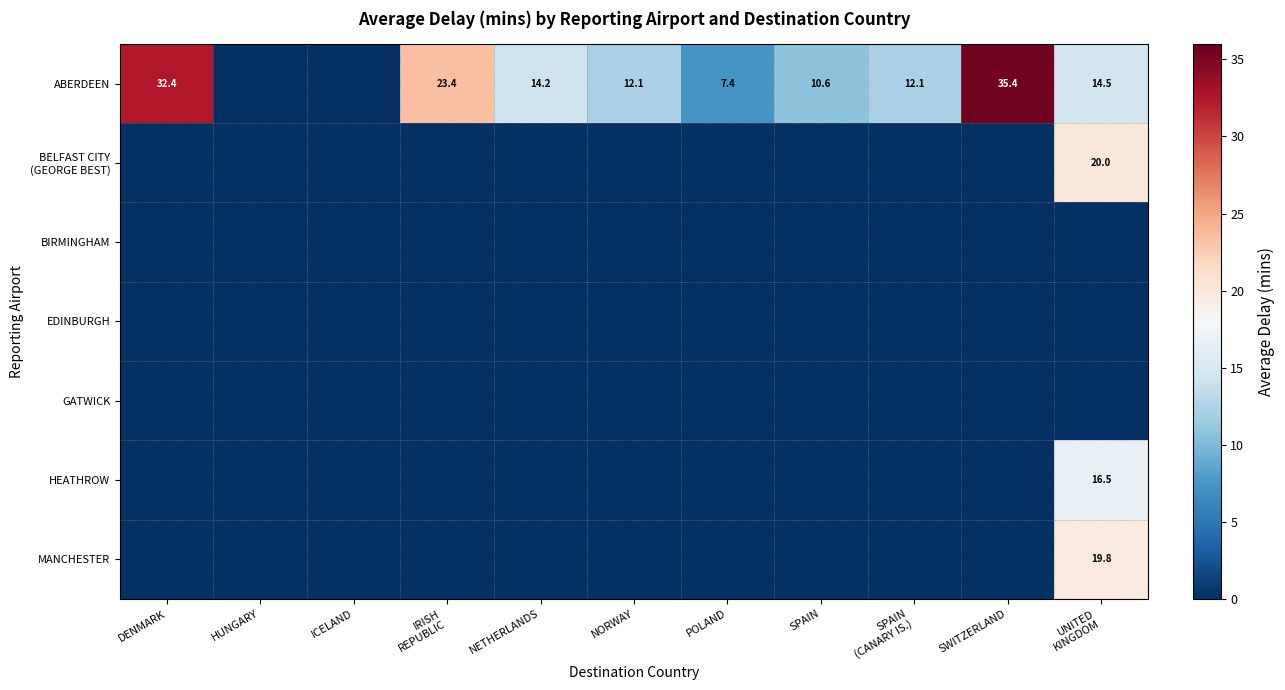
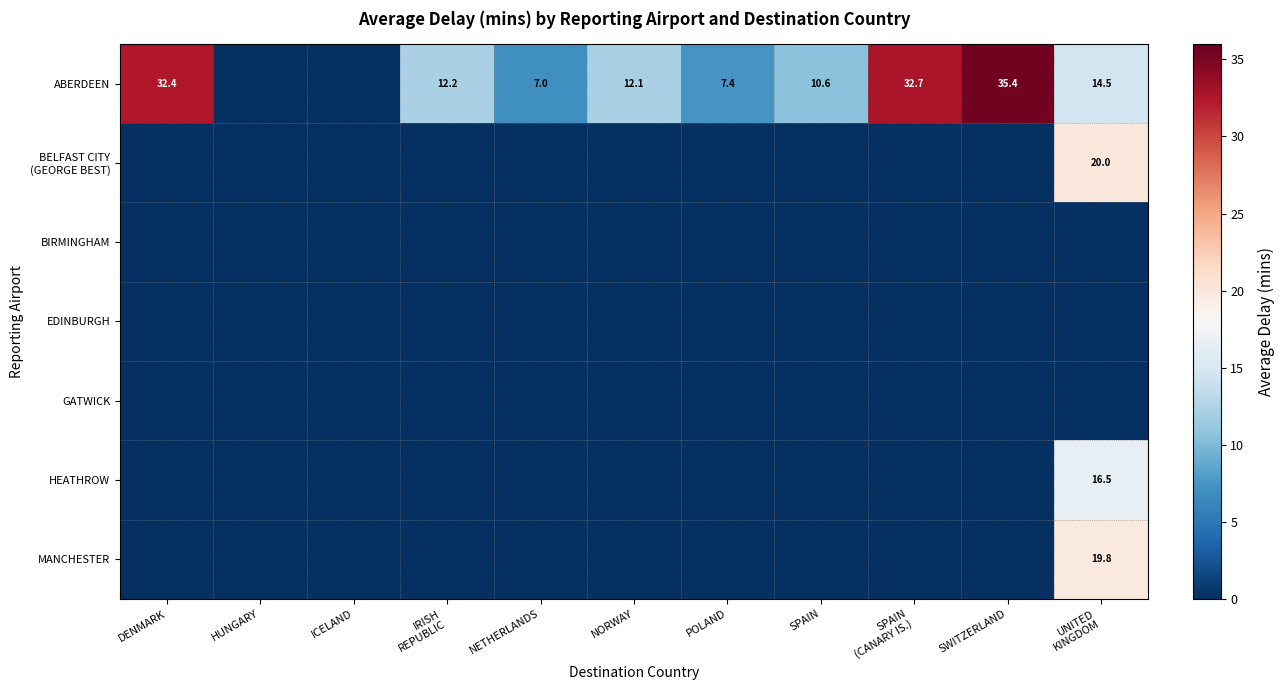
ABERDEEN, IRISH REPUBLIC: 23.4 -> 12.2
ABERDEEN, NETHERLANDS: 14.2 -> 7.0
ABERDEEN, SPAIN (CANARY IS.): 12.1 -> 32.7
